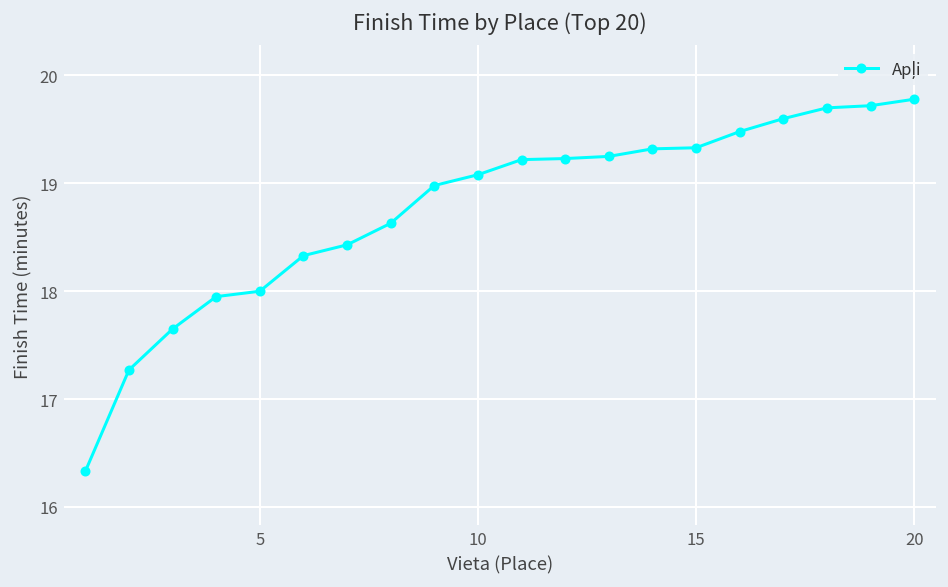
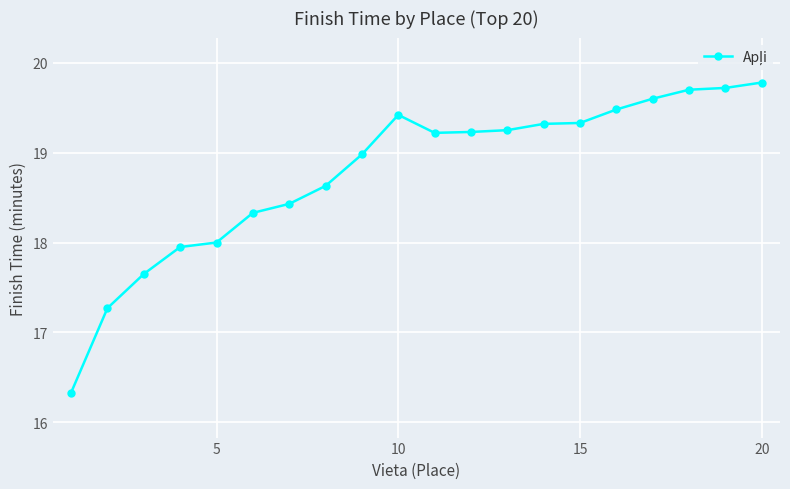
10: 19.1 -> 19.4
